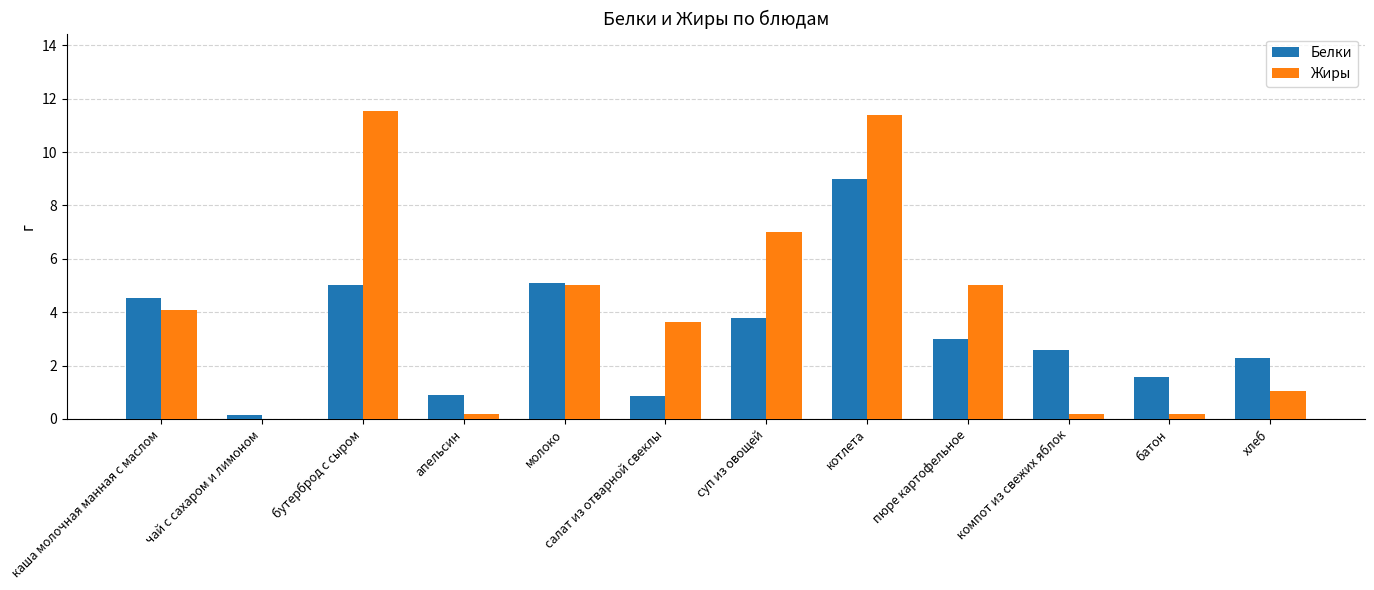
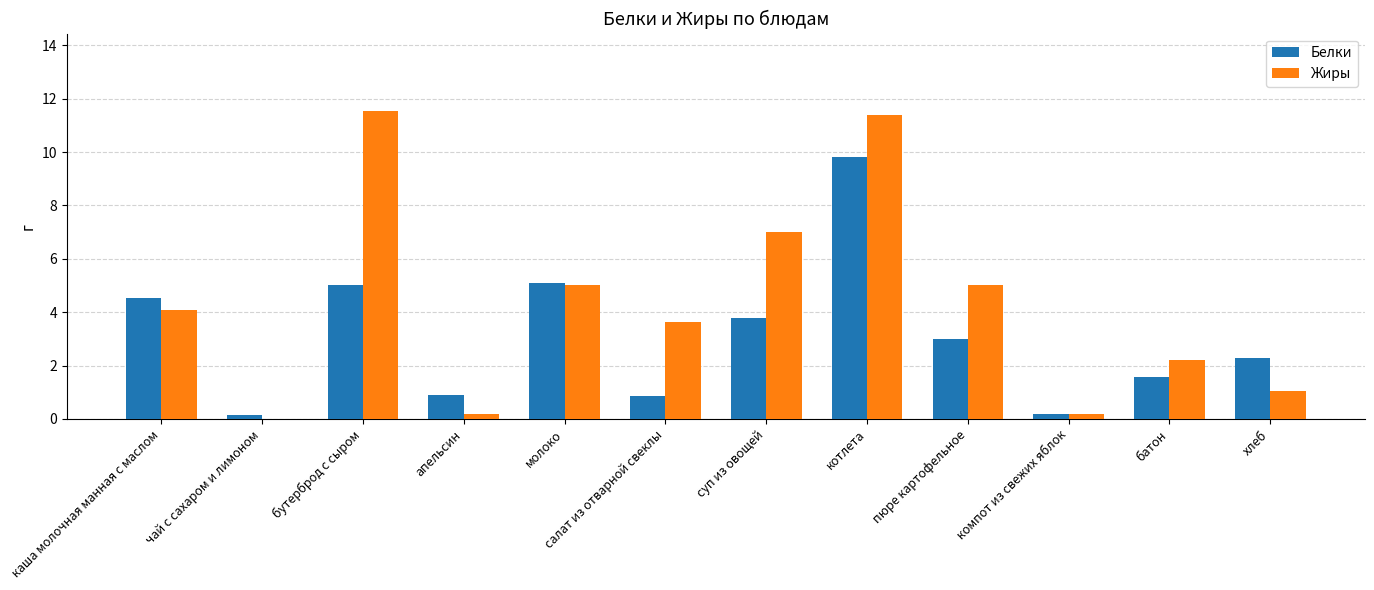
Белки, котлета: 9.0 -> 9.8
Белки, компот из свежих яблок: 2.6 -> 0.2
Жиры, батон: 0.2 -> 2.2
